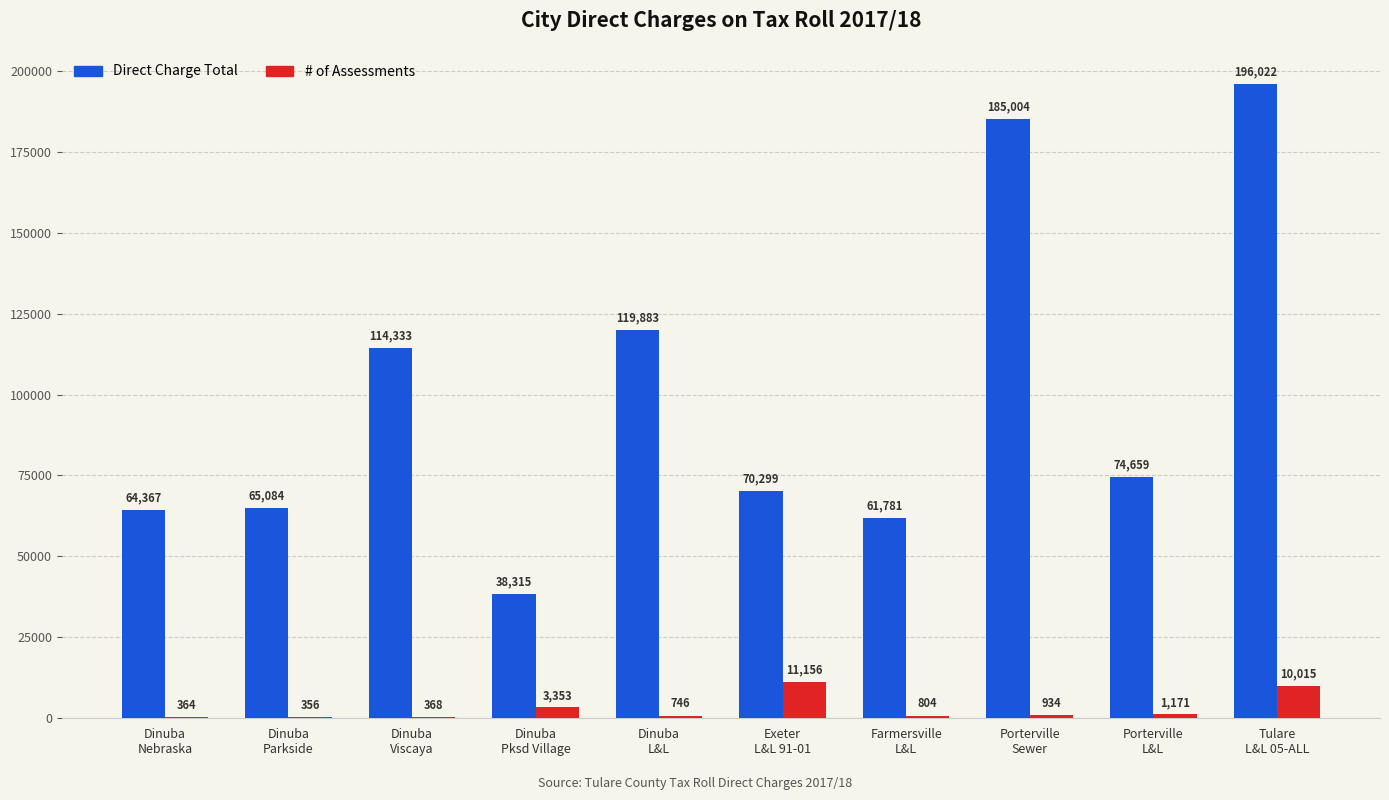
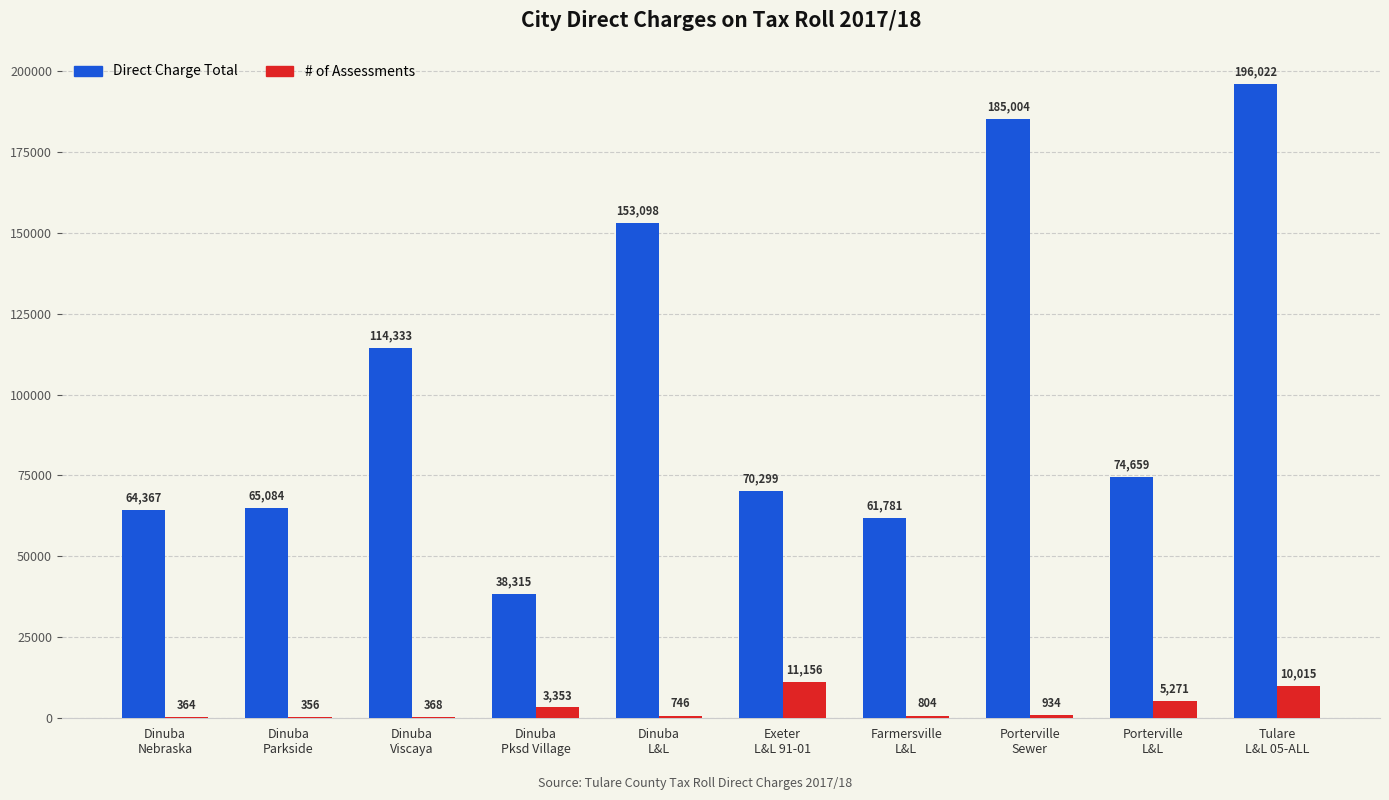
Direct Charge Total, Dinuba L&L: 119,883 -> 153,098
# of Assessments, Porterville L&L: 1,171 -> 5,271
